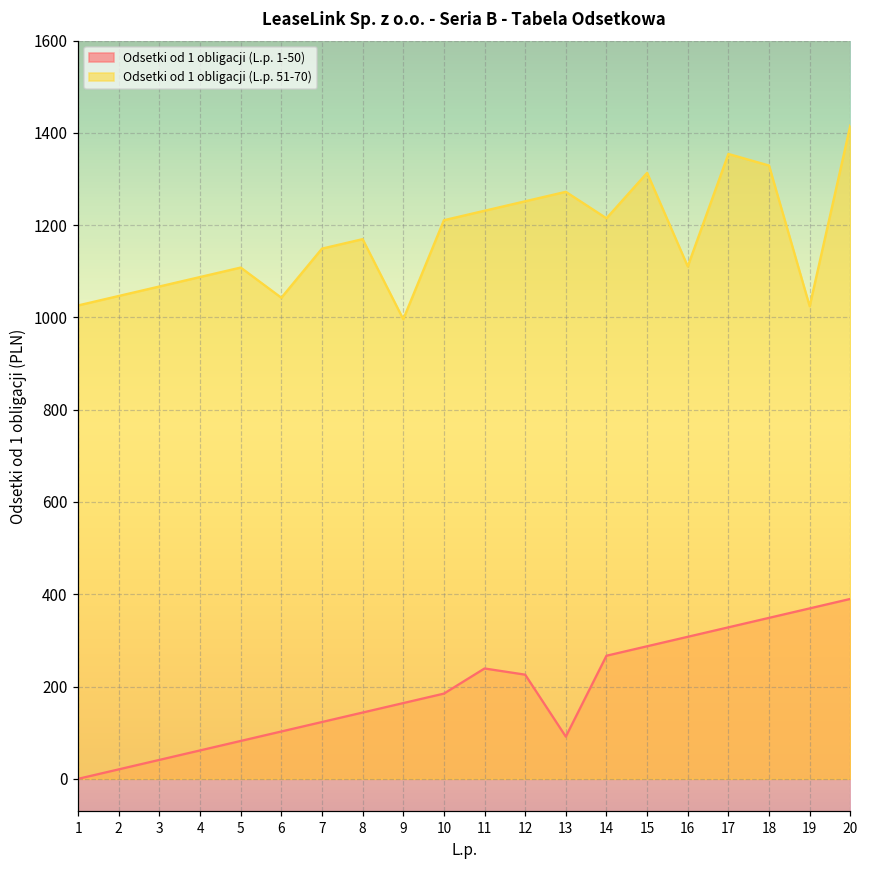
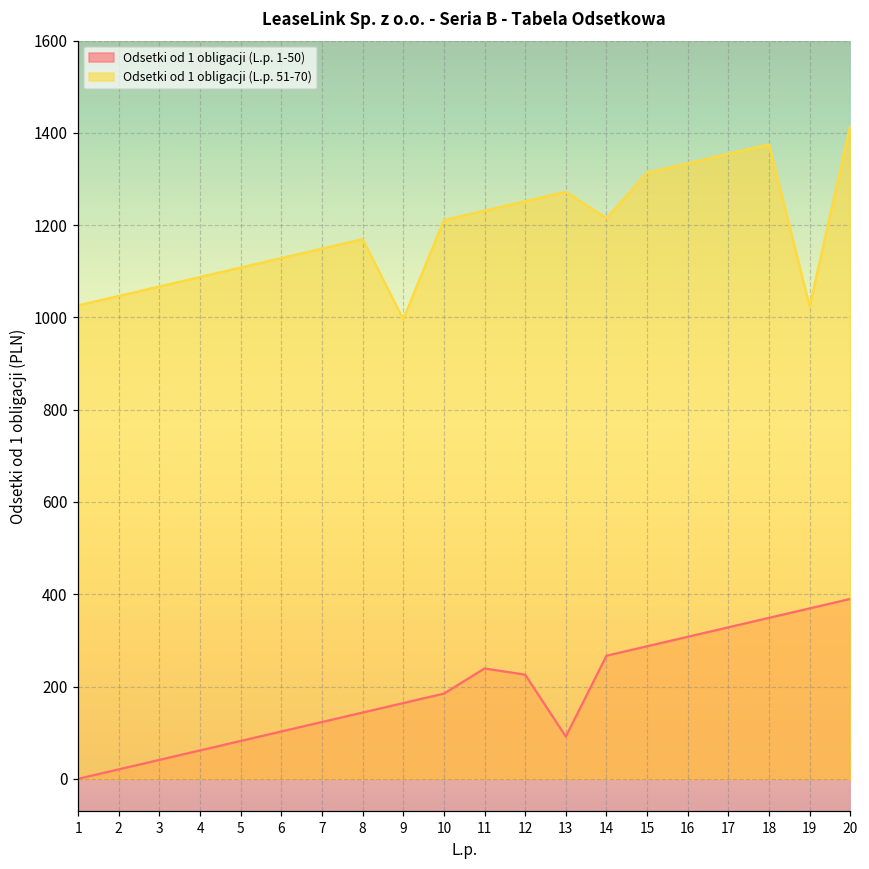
Odsetki od 1 obligacji (L.p. 51-70), 6: 1040 -> 1130
Odsetki od 1 obligacji (L.p. 51-70), 16: 1110 -> 1330
Odsetki od 1 obligacji (L.p. 51-70), 18: 1330 -> 1370
